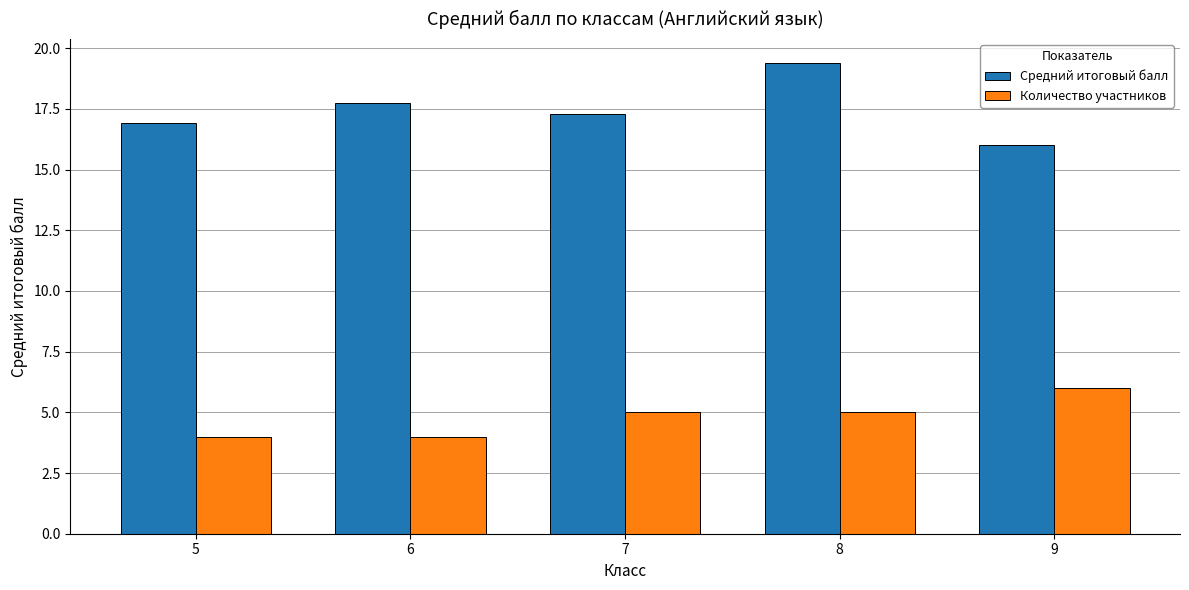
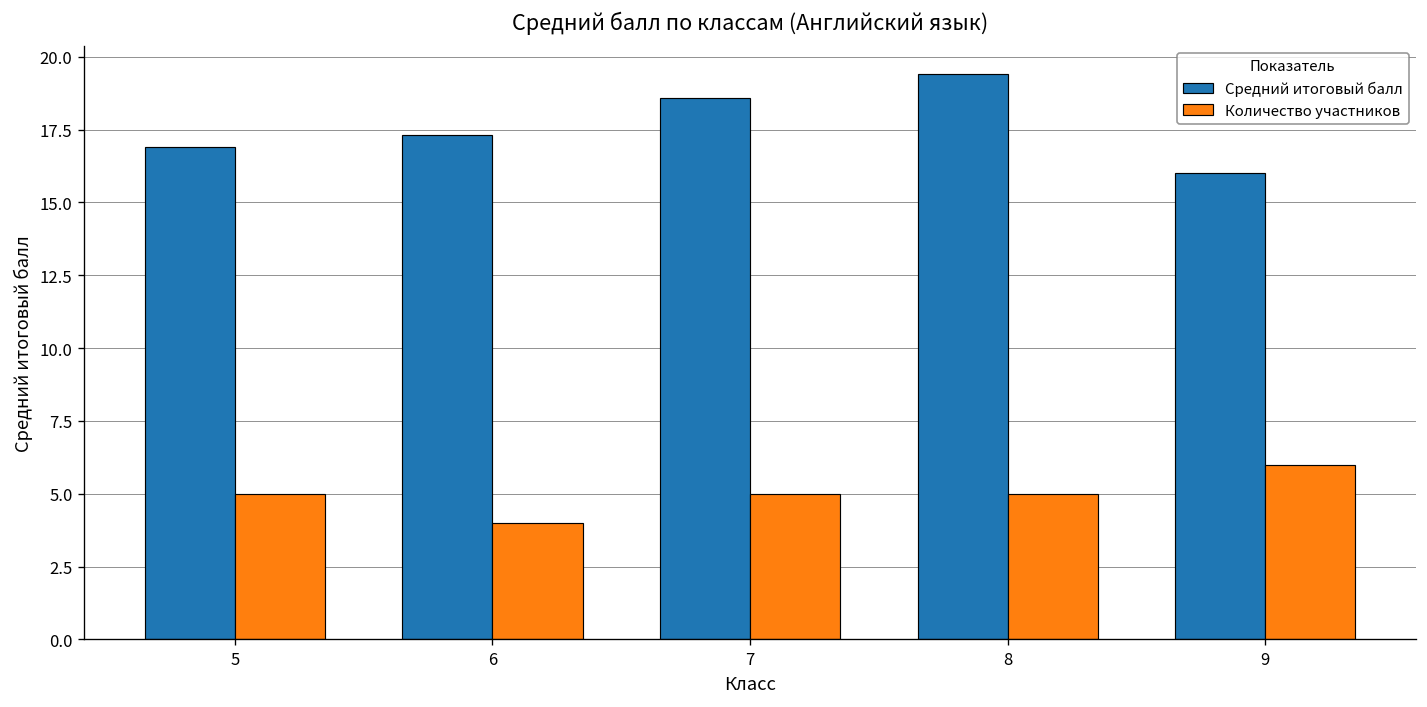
Количество участников, 5: 4 -> 5
Средний итоговый балл, 6: 17.8 -> 17.3
Средний итоговый балл, 7: 17.3 -> 18.6
